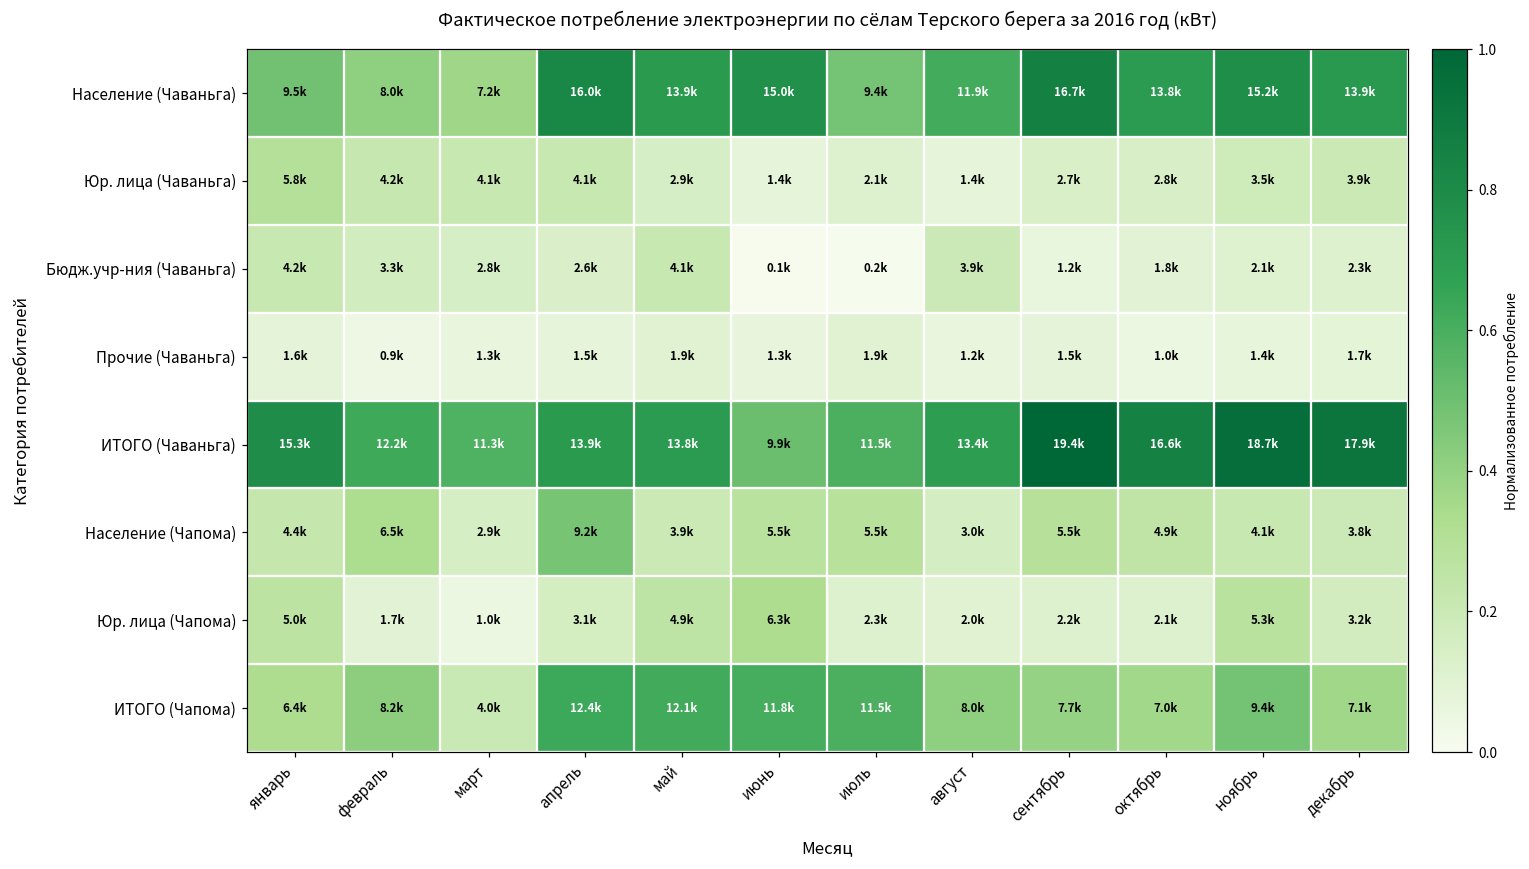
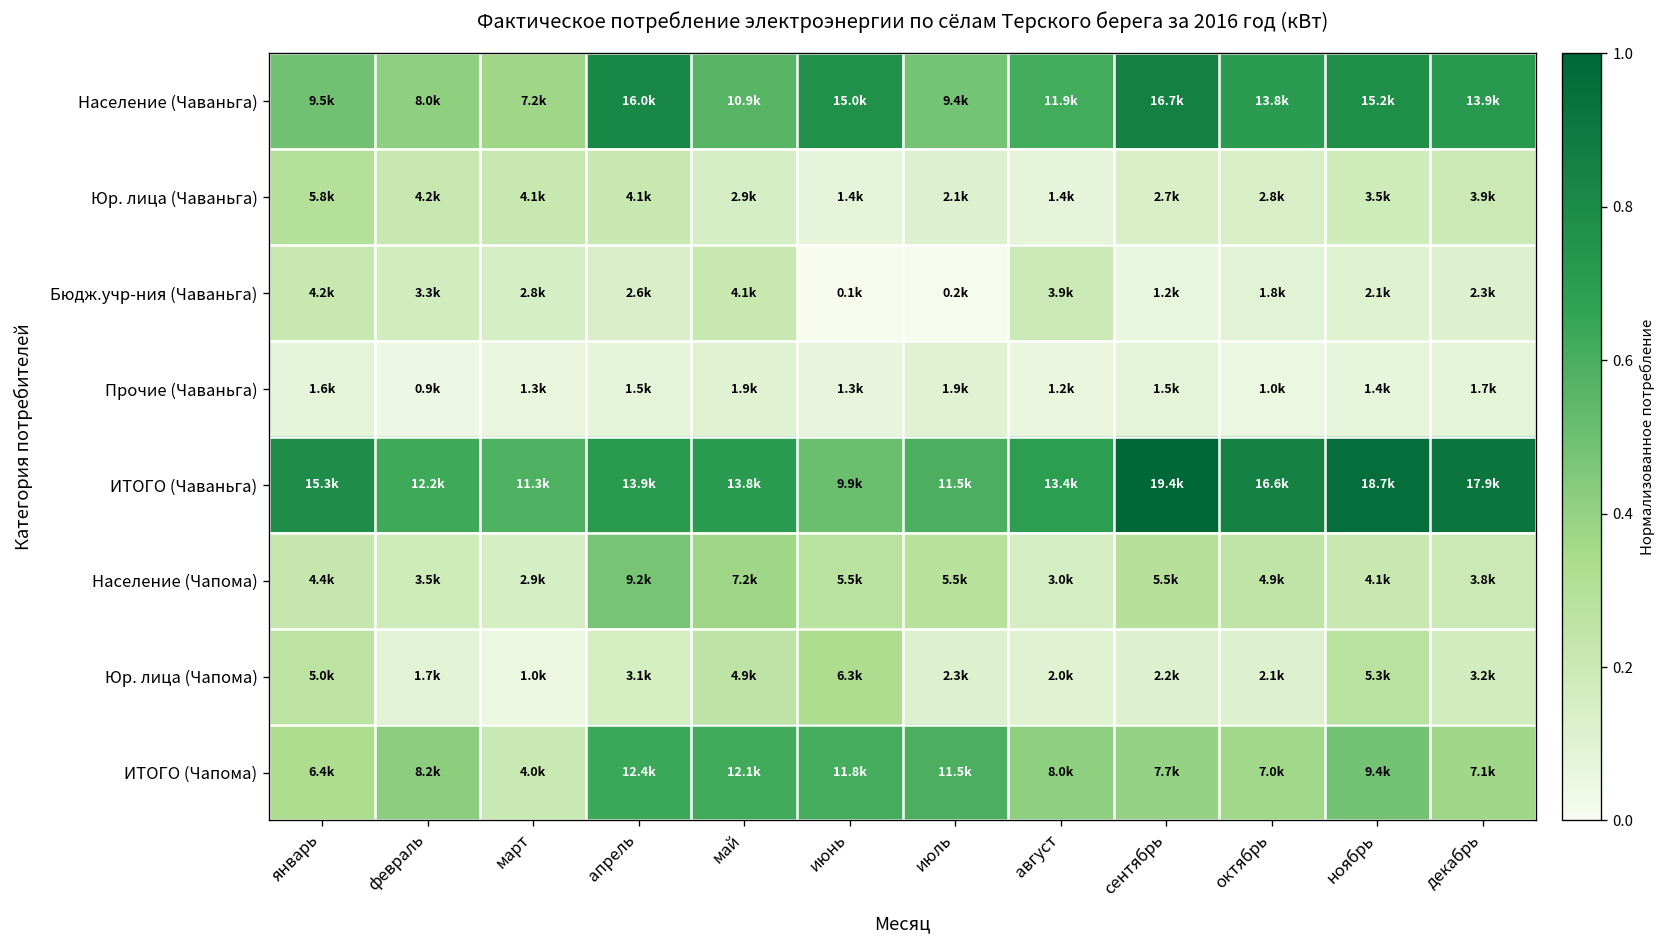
Население (Чаваньга), май: 13.9k -> 10.9k
Население (Чапома), февраль: 6.5k -> 3.5k
Население (Чапома), май: 3.9k -> 7.2k
